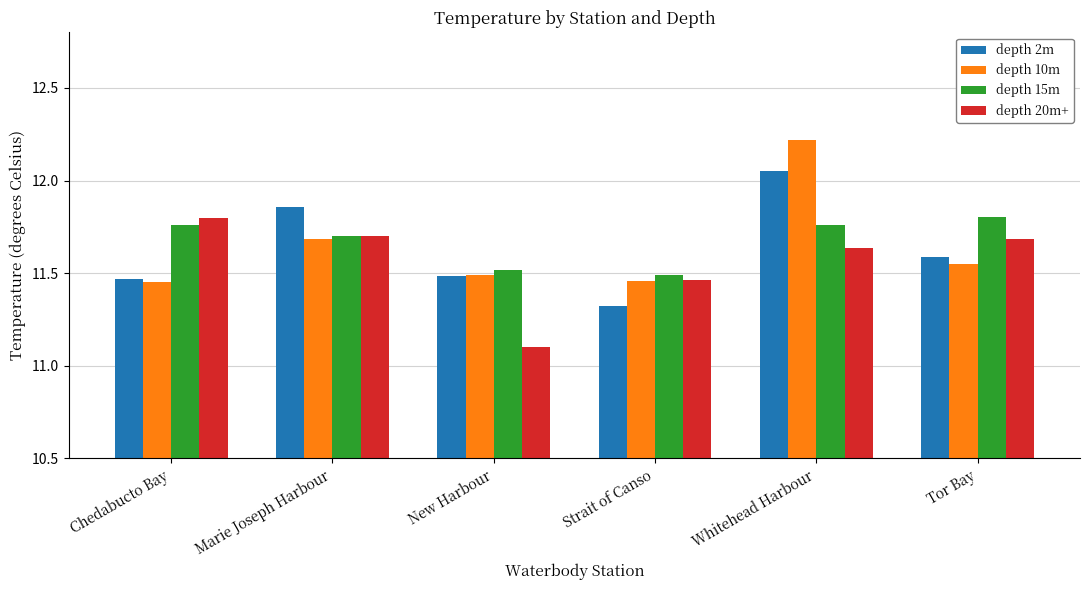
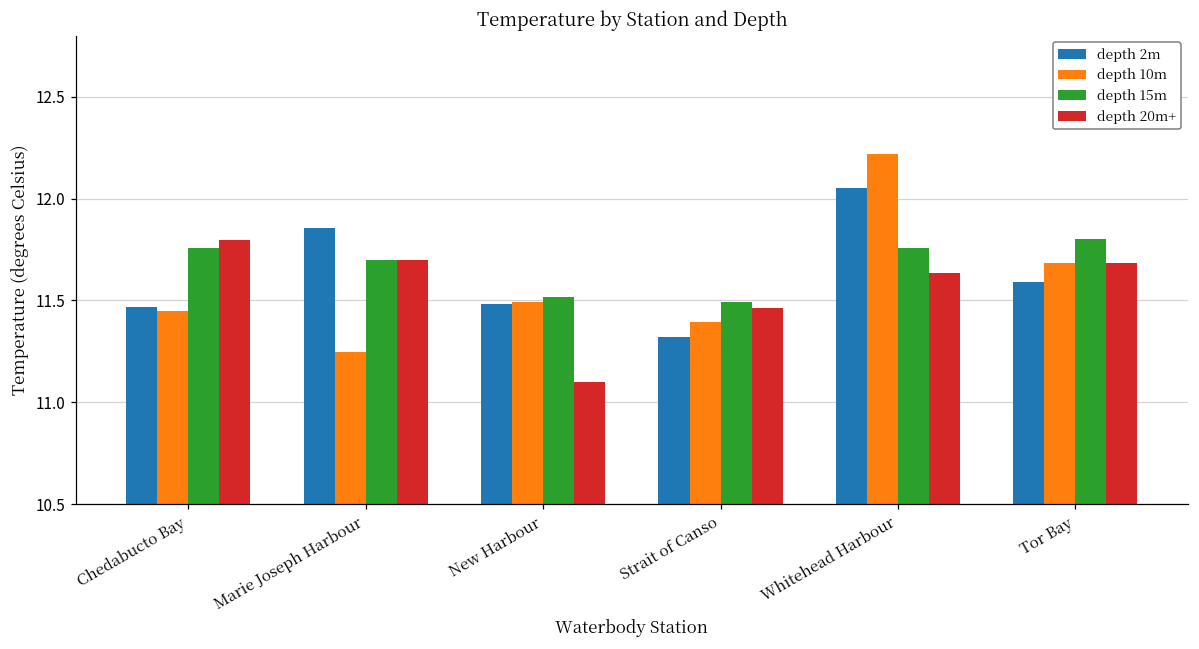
depth 10m, Marie Joseph Harbour: 11.69 -> 11.25
depth 10m, Strait of Canso: 11.46 -> 11.39
depth 10m, Tor Bay: 11.55 -> 11.69
